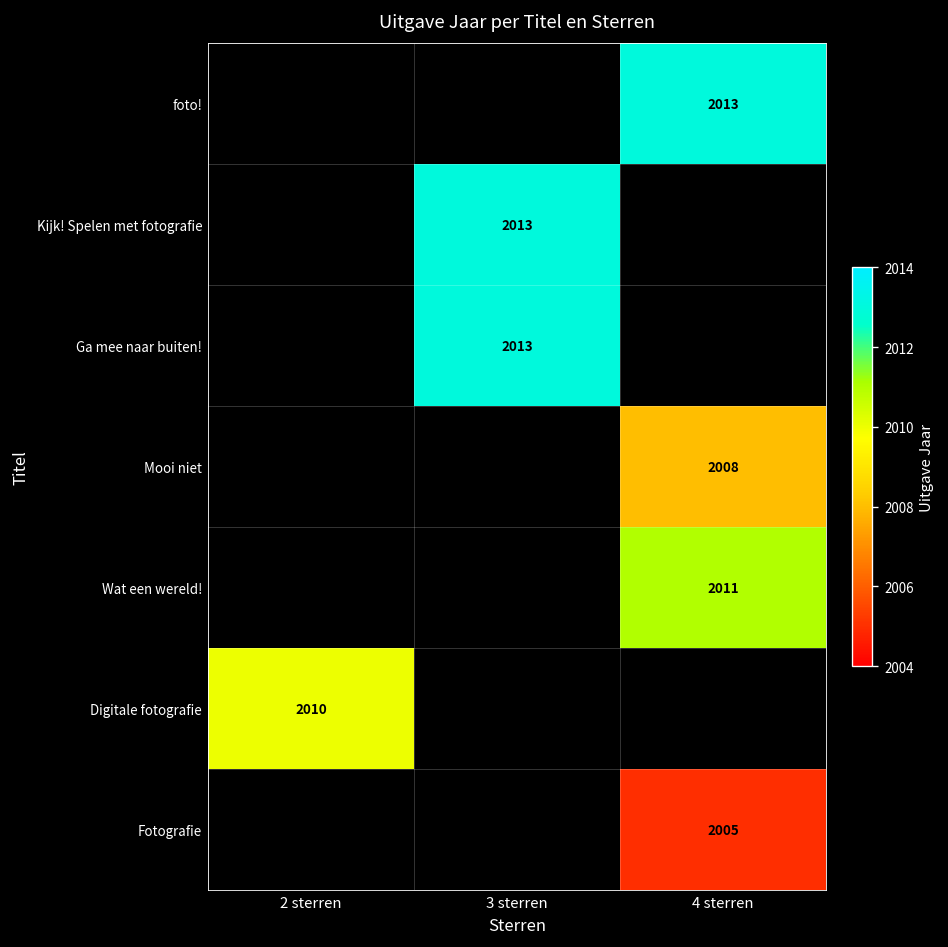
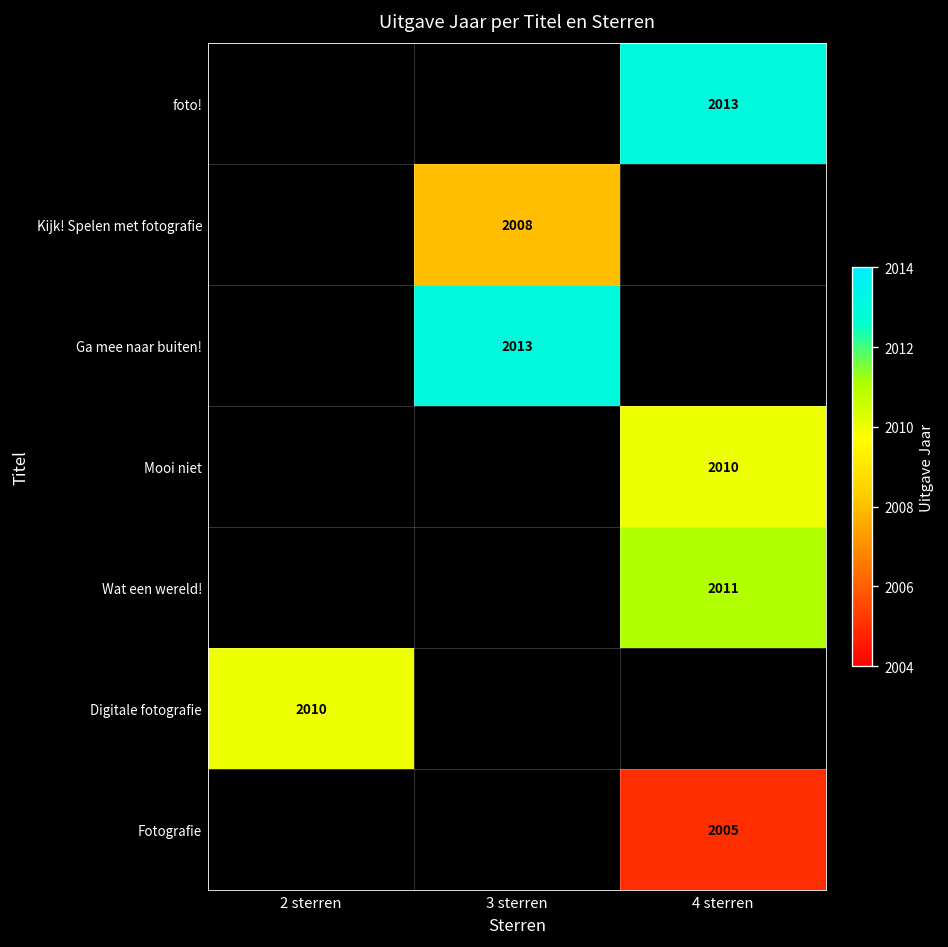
Kijk! Spelen met fotografie, 3 sterren: 2013 -> 2008
Mooi niet, 4 sterren: 2008 -> 2010
